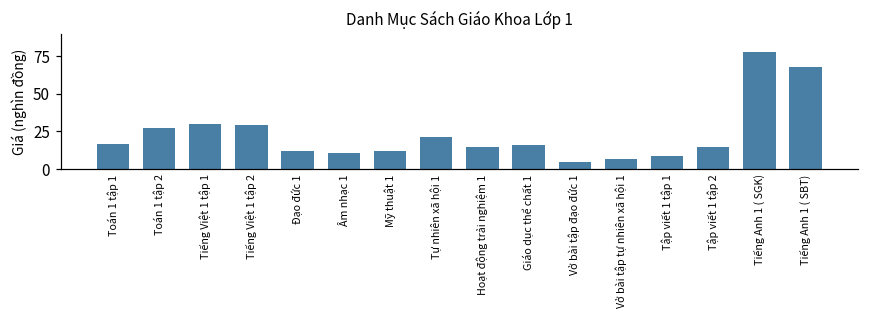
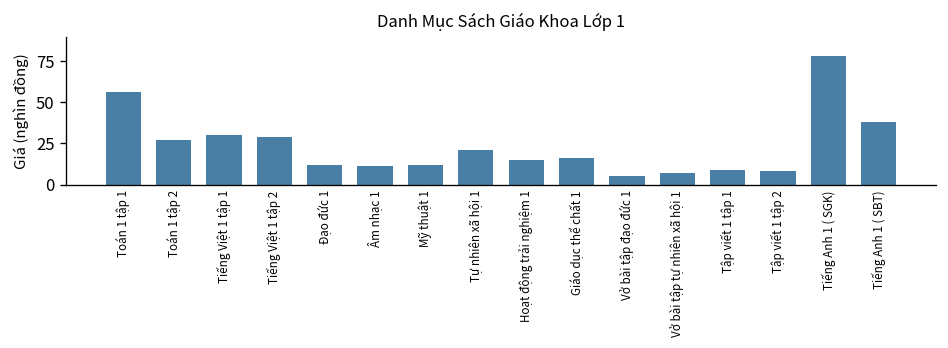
Toán 1 tập 1: 17 -> 56
Tập viết 1 tập 2: 15 -> 8
Tiếng Anh 1 ( SBT): 68 -> 38
